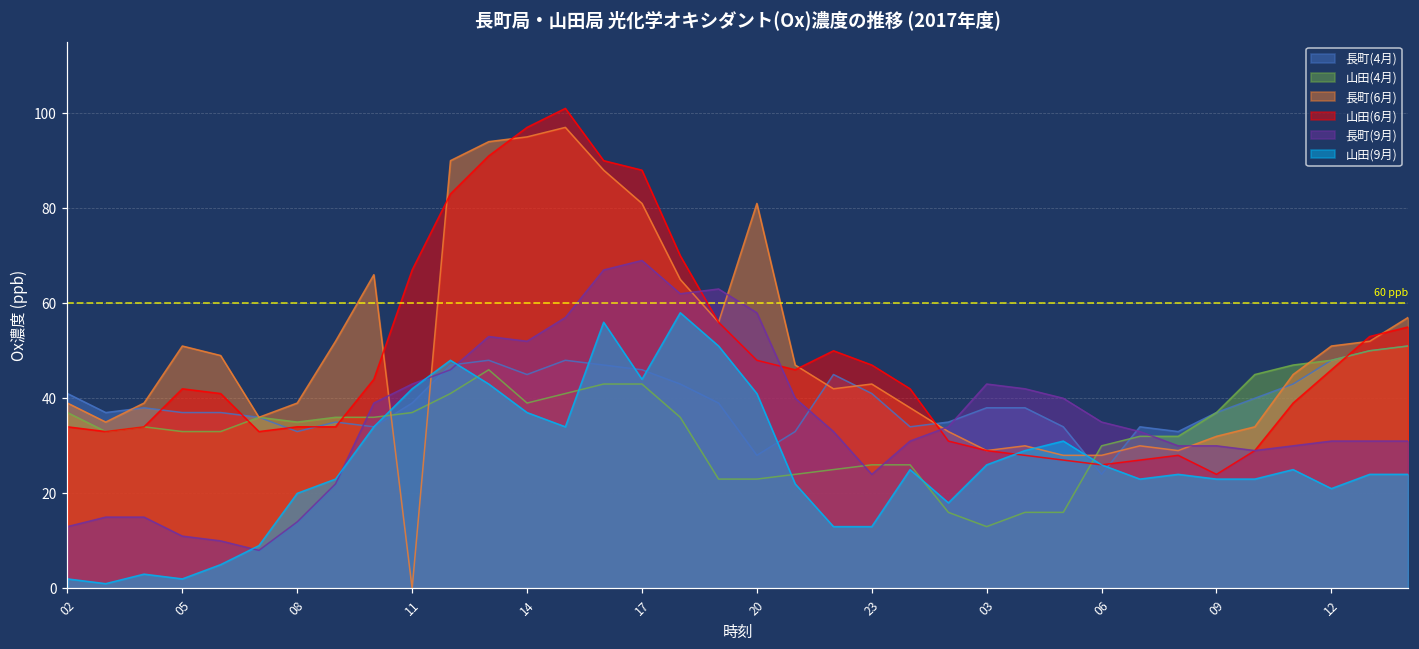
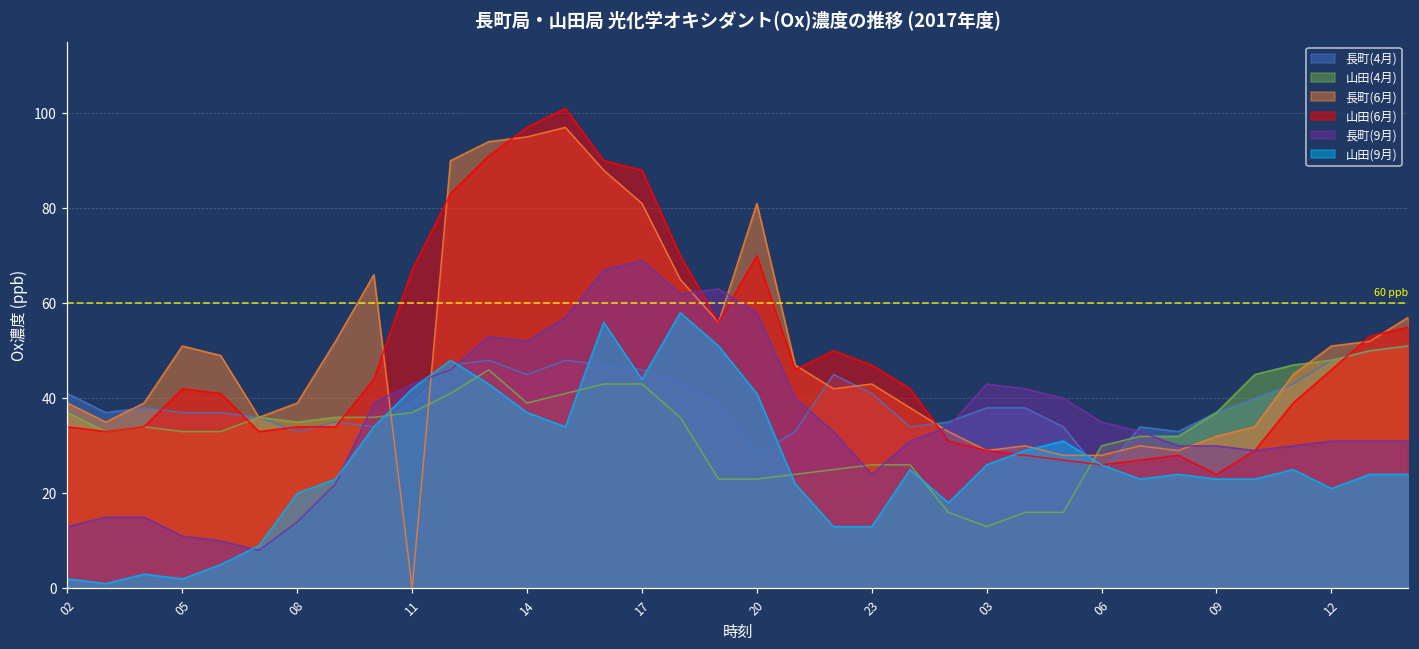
山田(6月), 20: 48 -> 70
